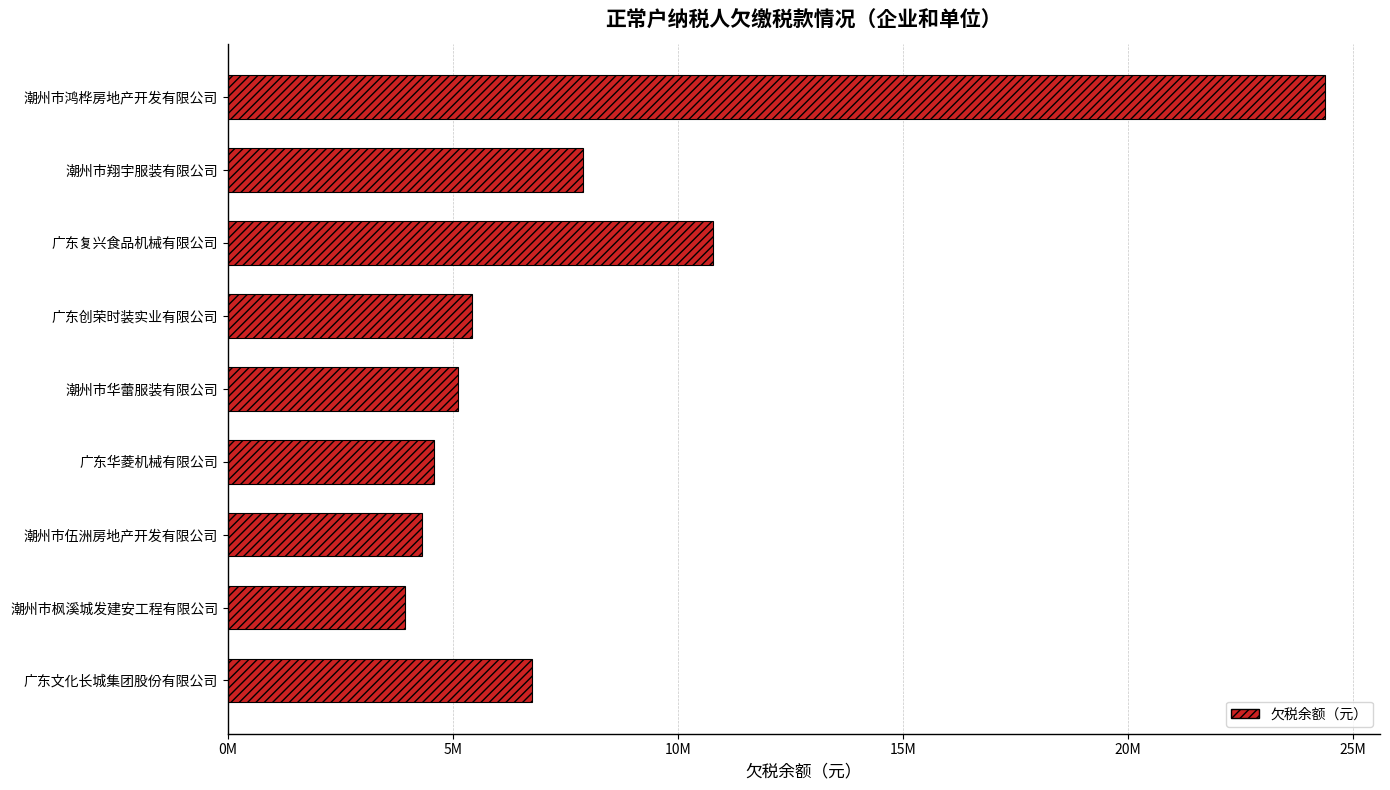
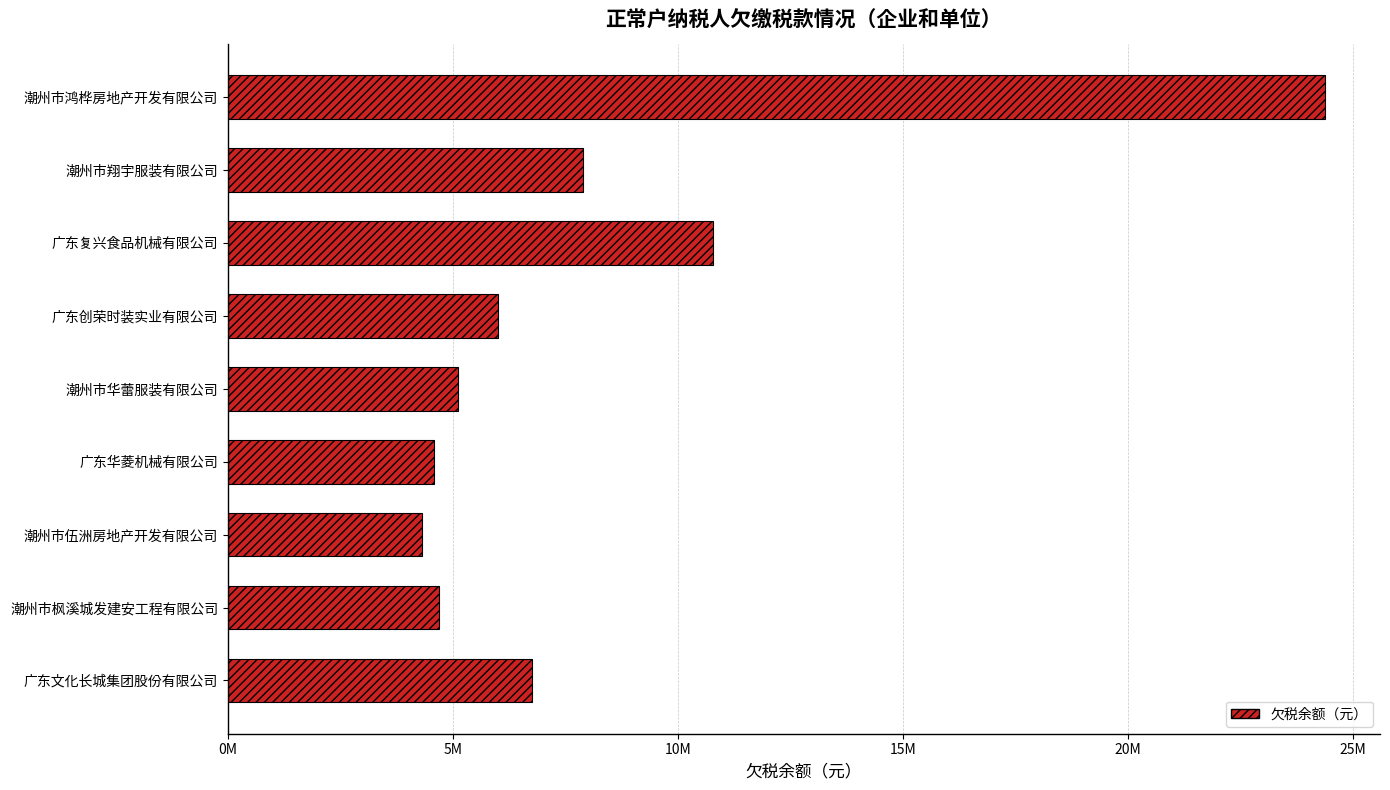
广东创荣时装实业有限公司: 5400000 -> 6000000
潮州市枫溪城发建安工程有限公司: 3900000 -> 4700000
